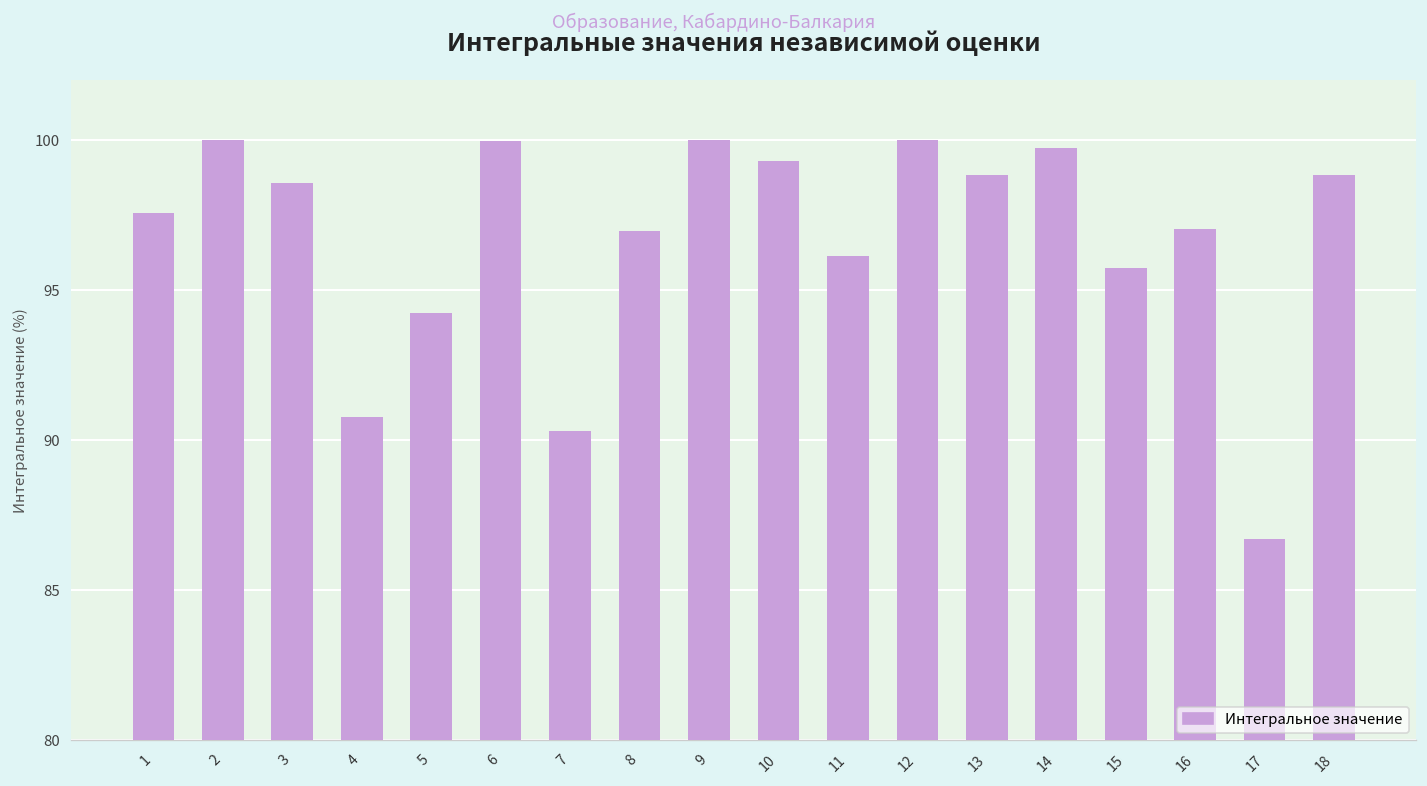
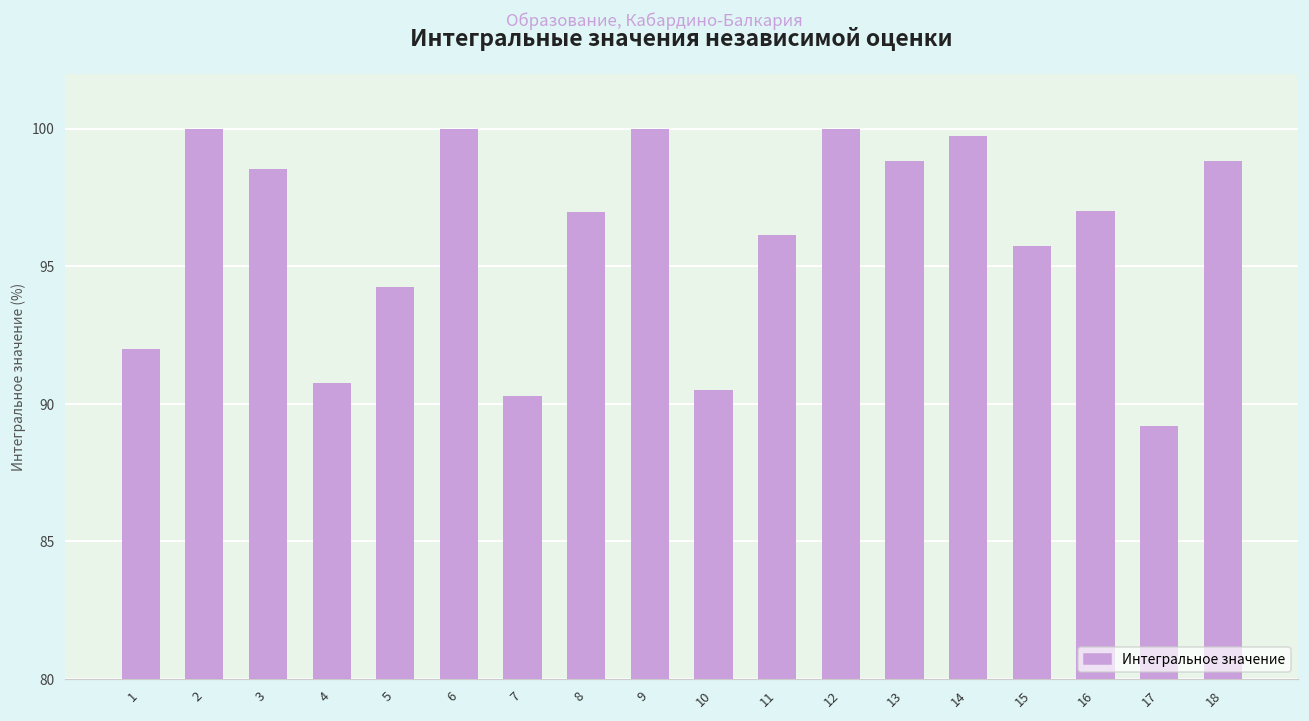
1: 97.6 -> 92.0
10: 99.3 -> 90.5
17: 86.7 -> 89.2
